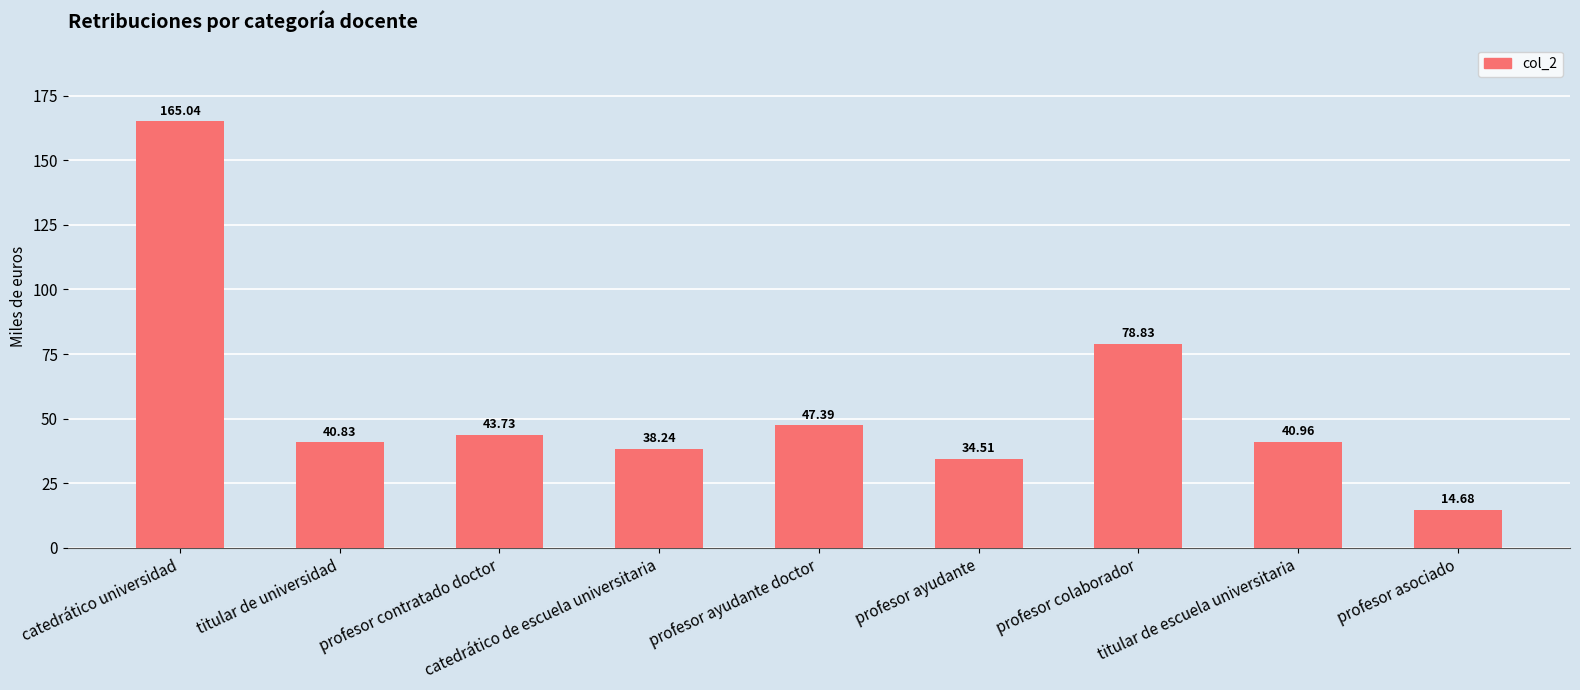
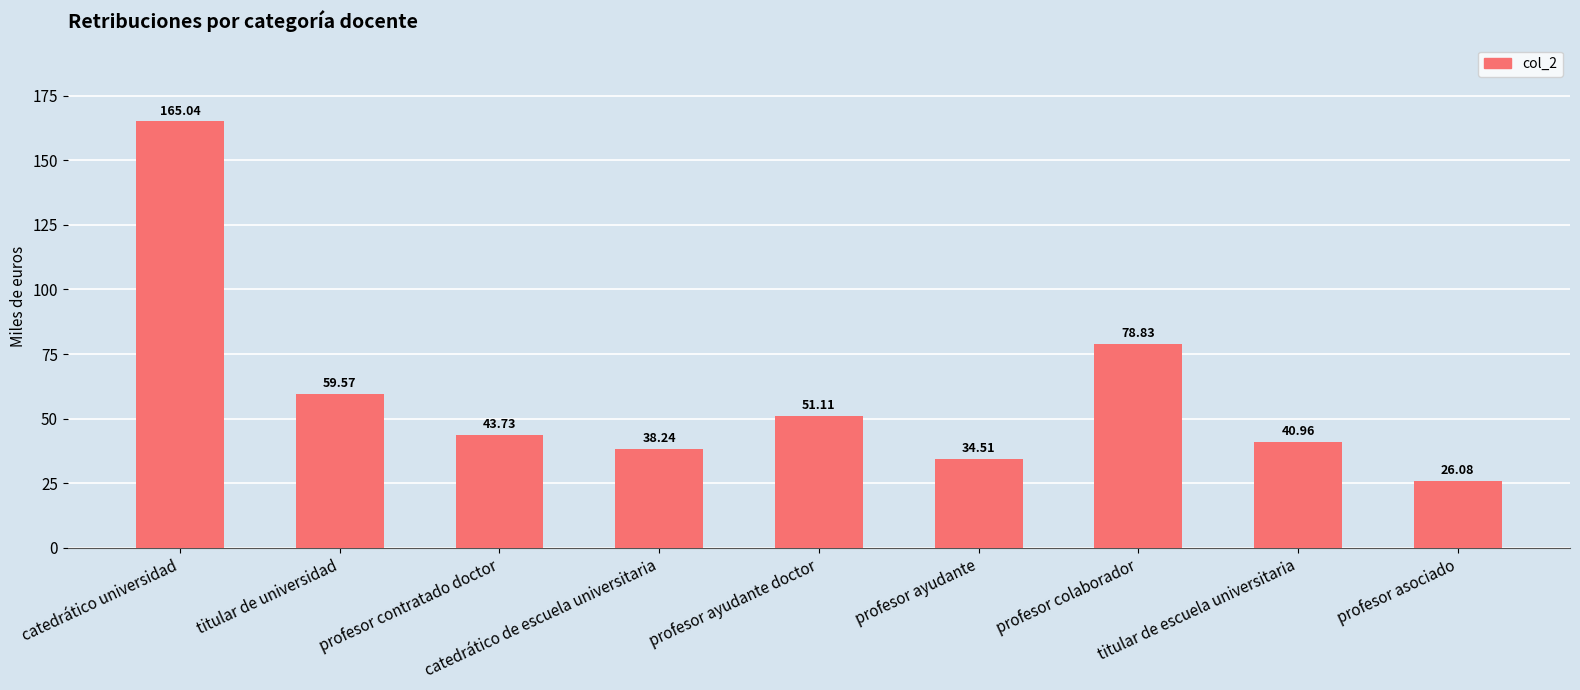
titular de universidad: 40.83 -> 59.57
profesor ayudante doctor: 47.39 -> 51.11
profesor asociado: 14.68 -> 26.08
